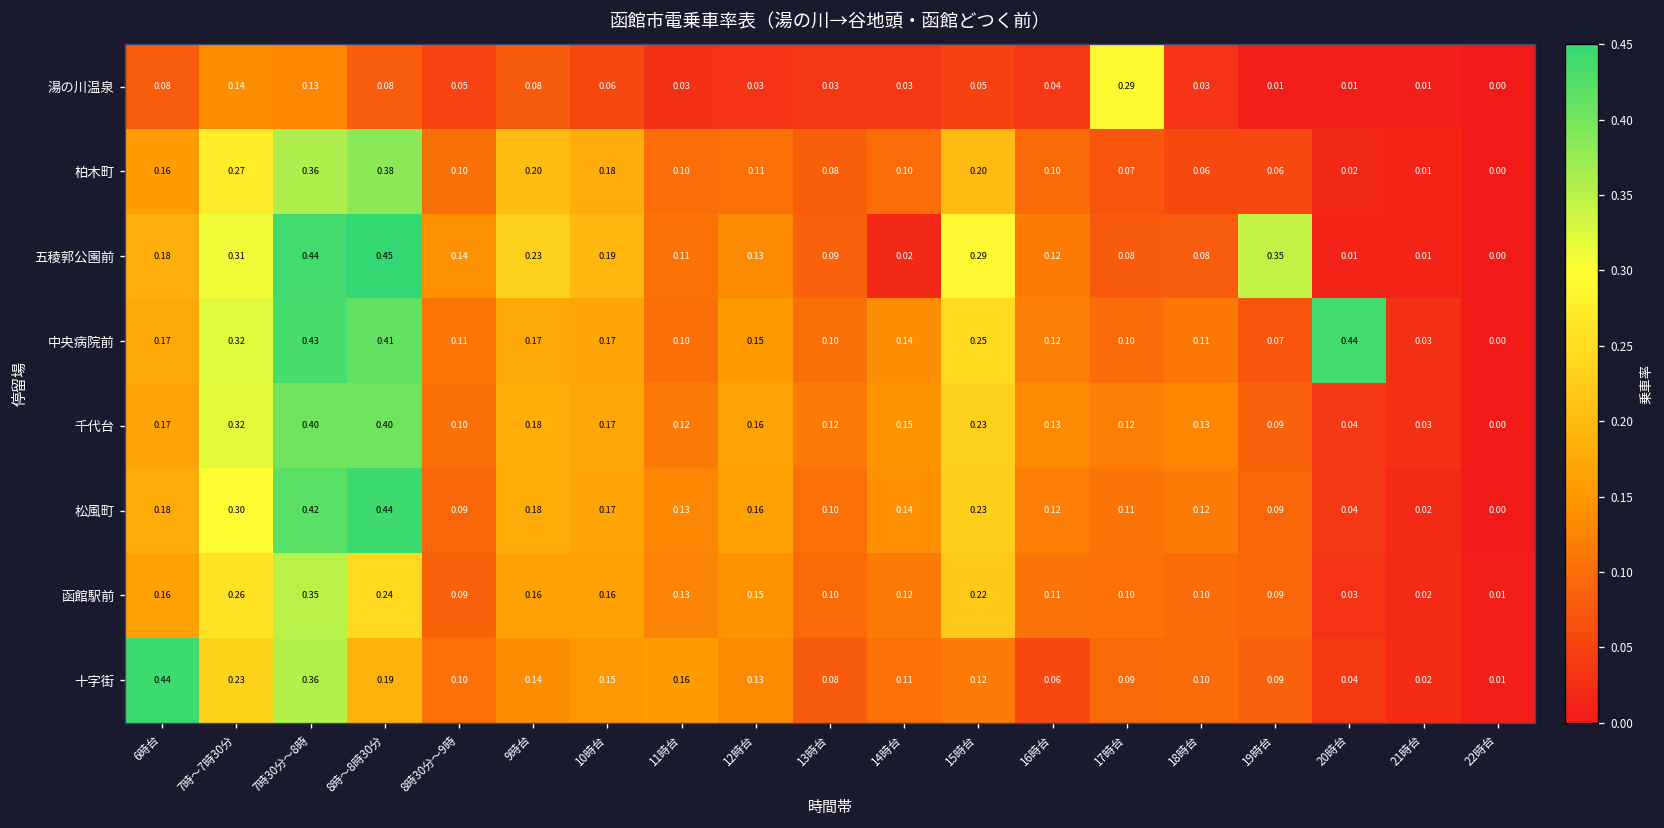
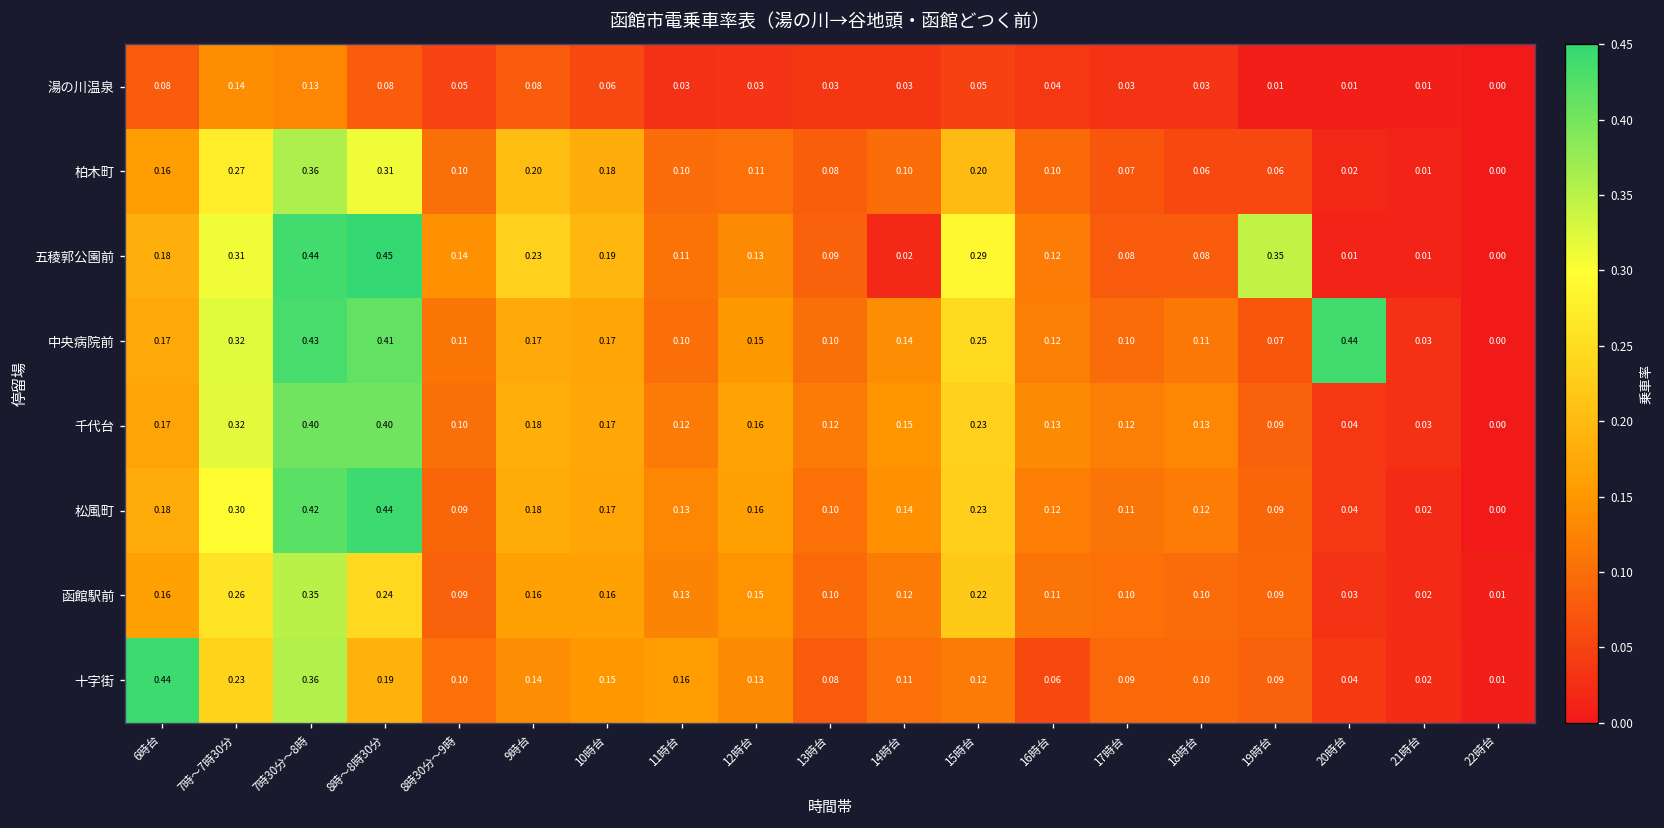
湯の川温泉, 17時台: 0.29 -> 0.03
柏木町, 8時～8時30分: 0.38 -> 0.31
